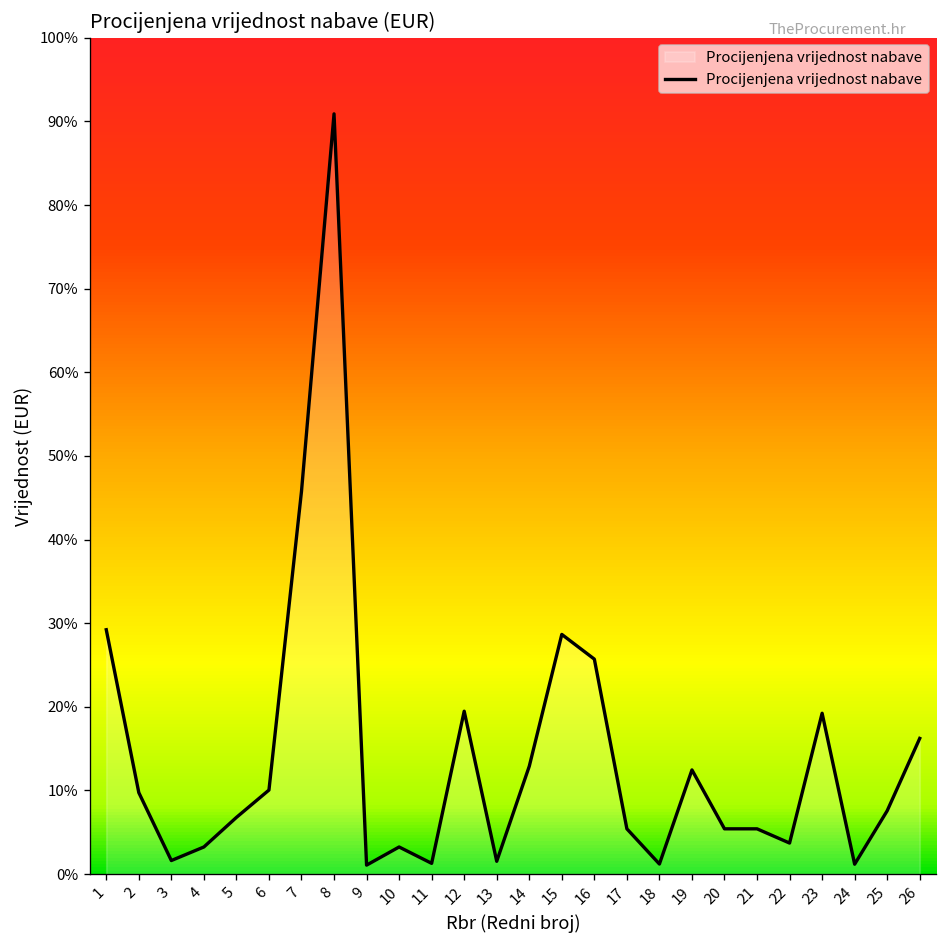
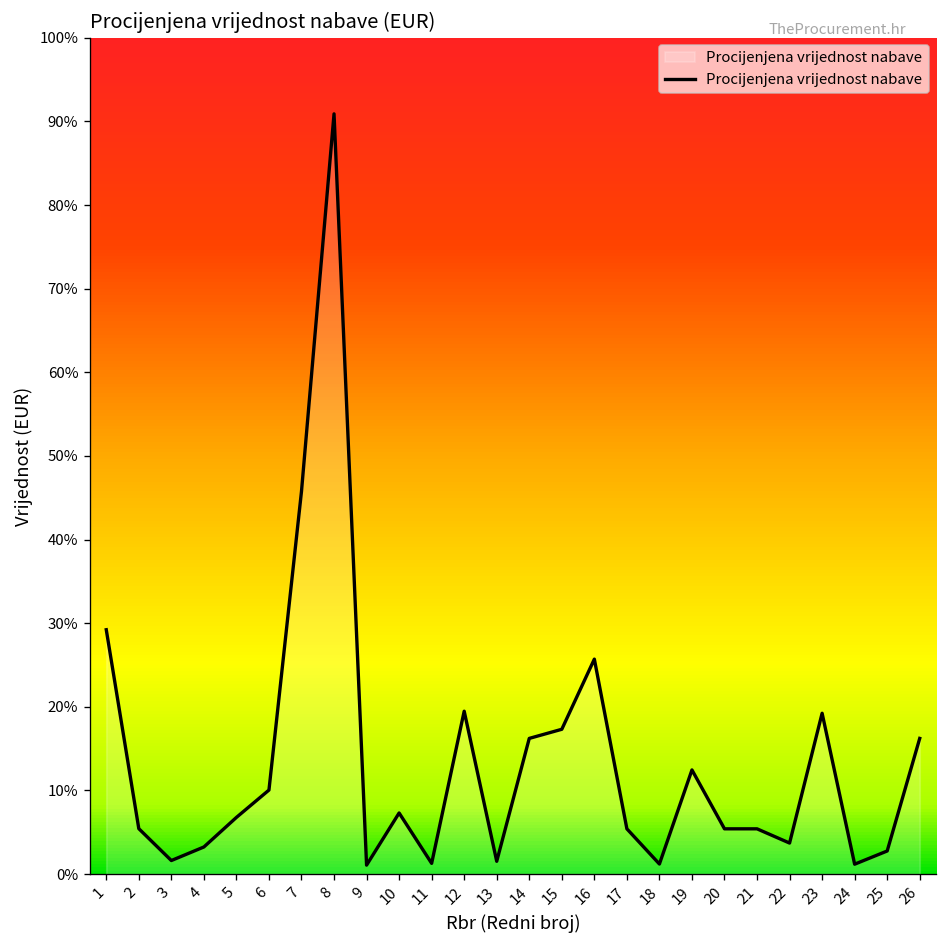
2: 10% -> 5%
10: 3% -> 7%
14: 13% -> 16%
15: 29% -> 17%
25: 8% -> 3%
